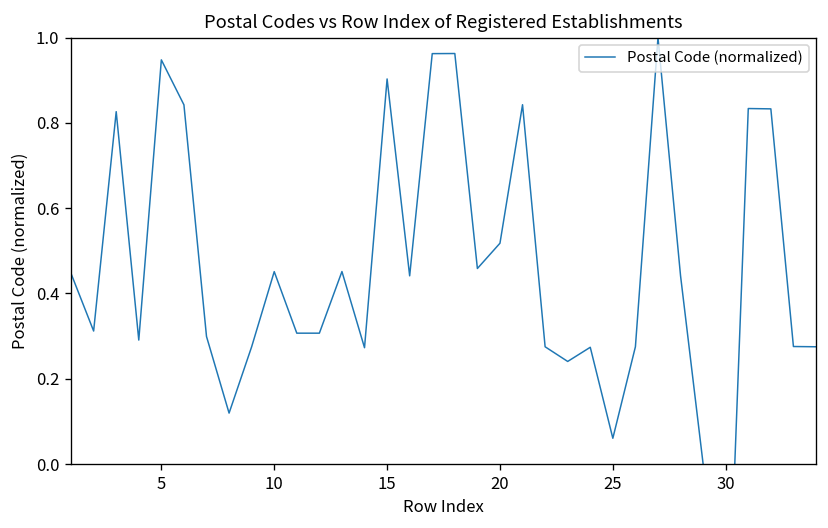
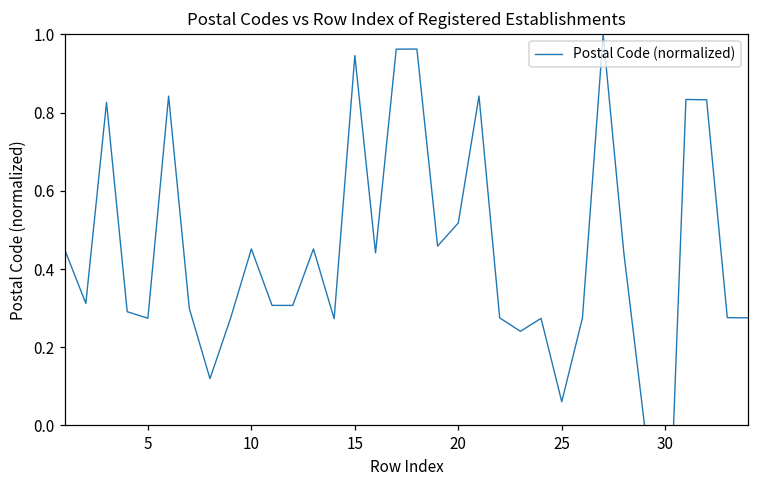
5: 0.95 -> 0.27
15: 0.90 -> 0.95
